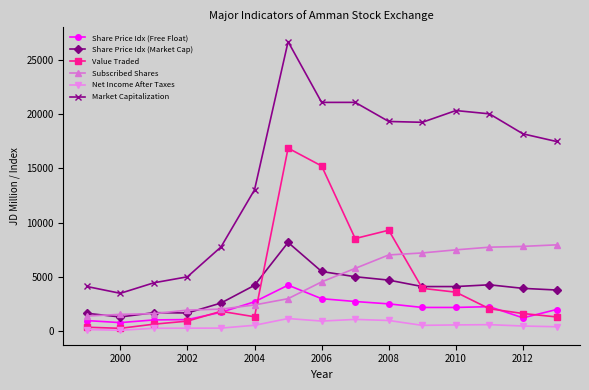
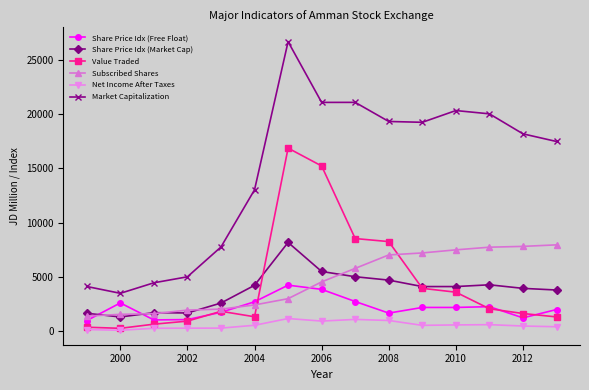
Share Price Idx (Free Float), 2000: 800 -> 2600
Share Price Idx (Free Float), 2006: 3000 -> 3900
Share Price Idx (Free Float), 2008: 2500 -> 1700
Value Traded, 2008: 9300 -> 8300
